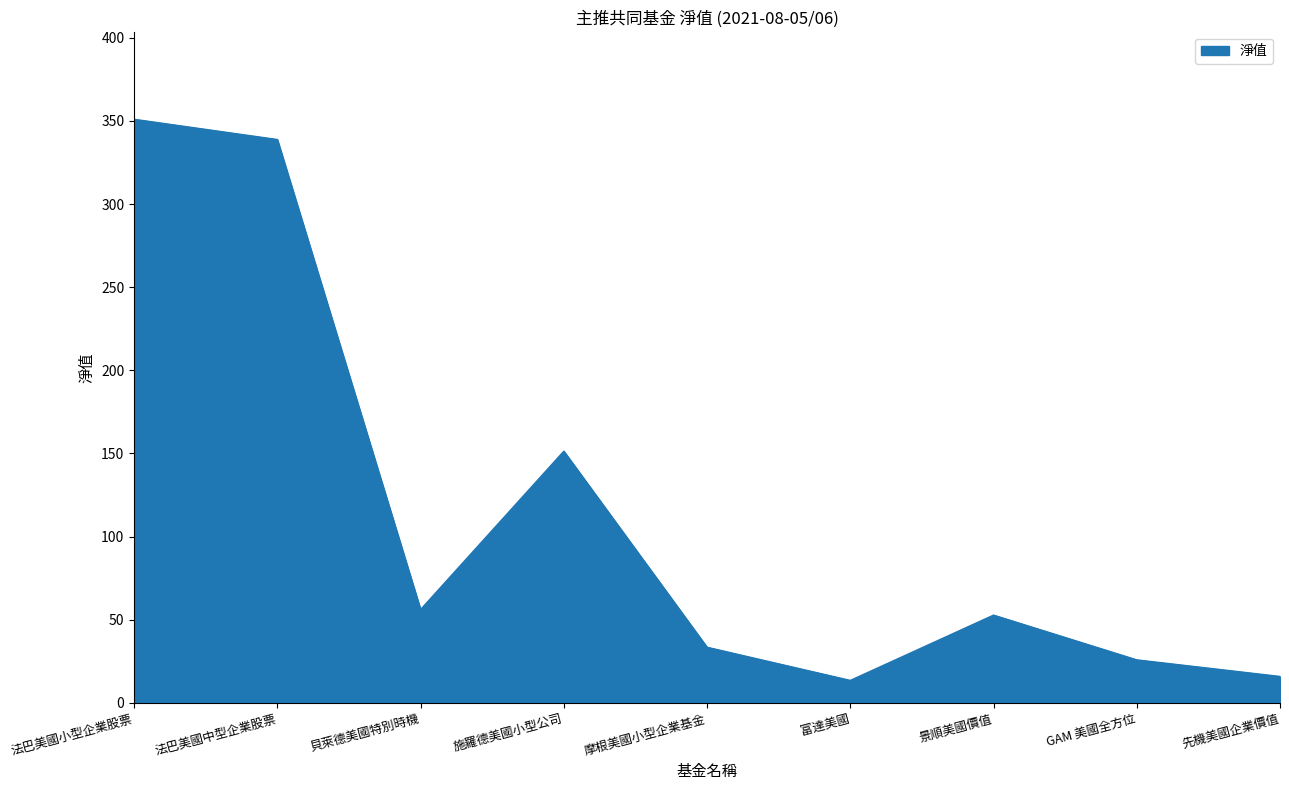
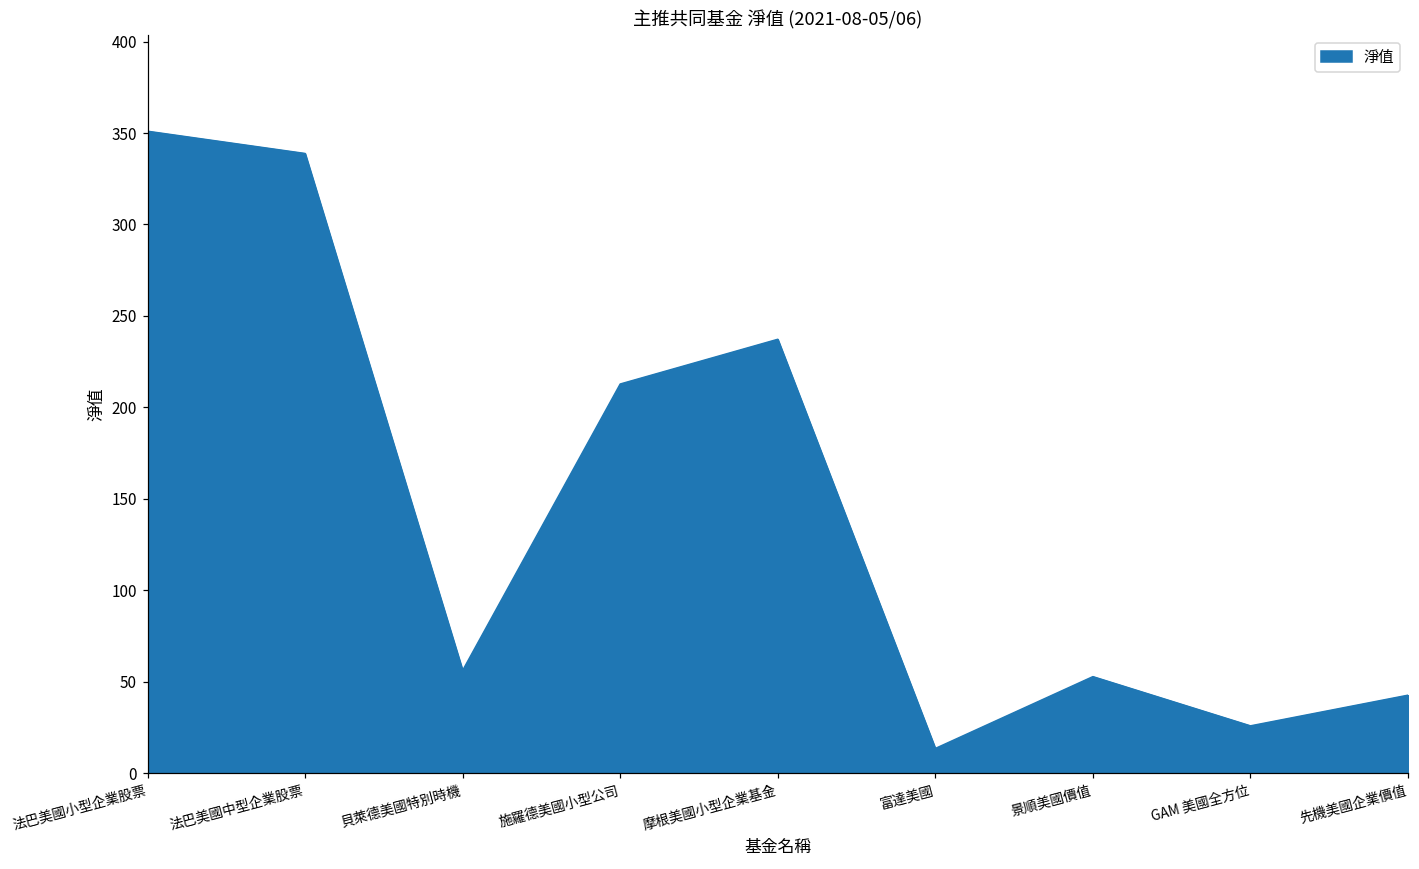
施羅德美國小型公司: 151 -> 213
摩根美國小型企業基金: 33 -> 237
先機美國企業價值: 16 -> 43
